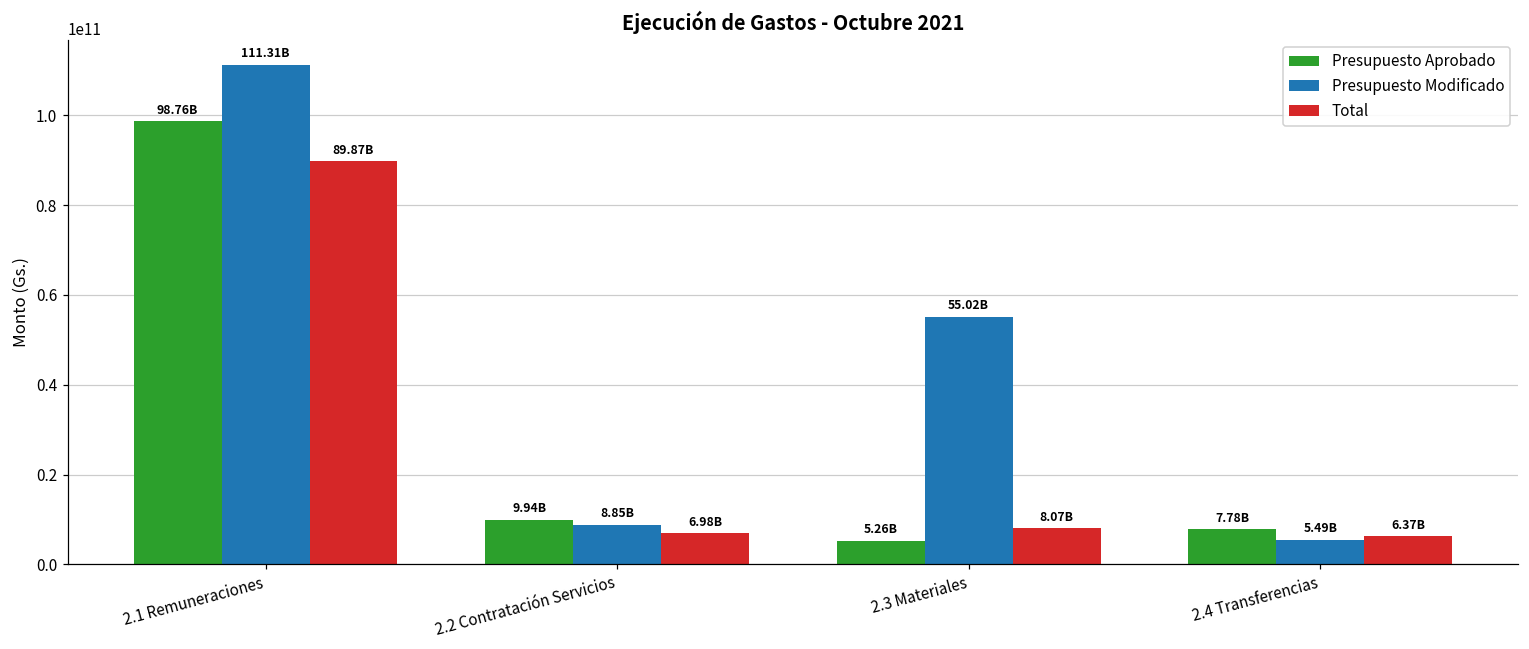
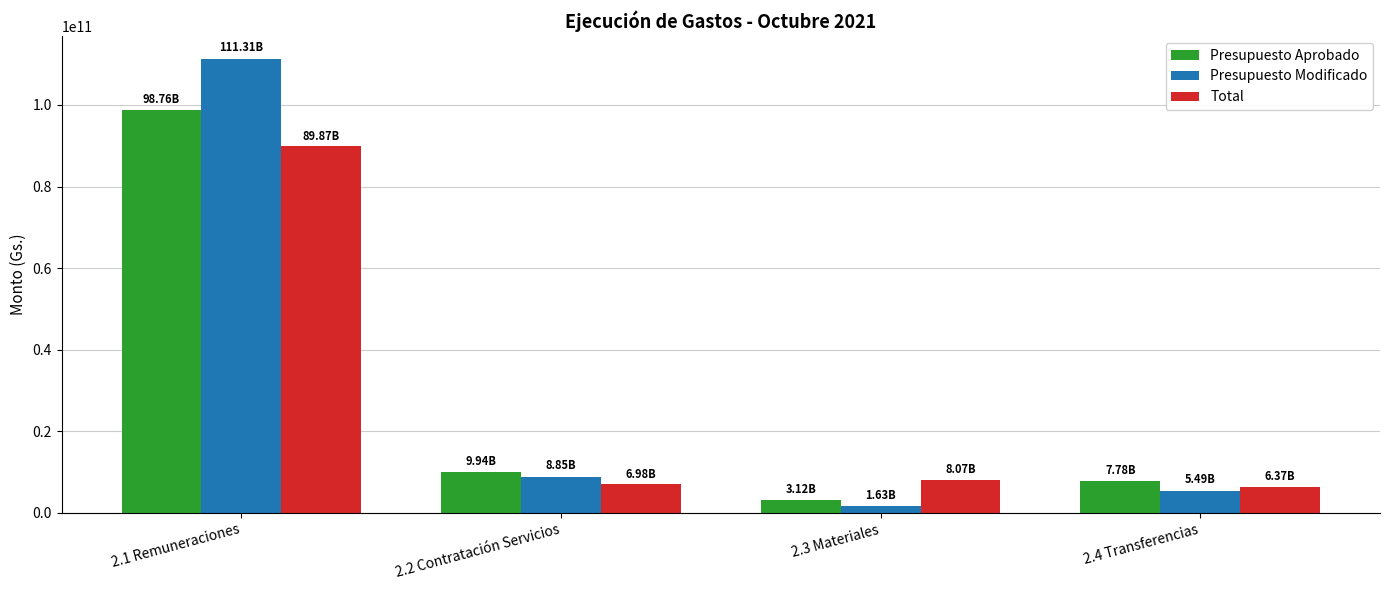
Presupuesto Aprobado, 2.3 Materiales: 5.26B -> 3.12B
Presupuesto Modificado, 2.3 Materiales: 55.02B -> 1.63B
